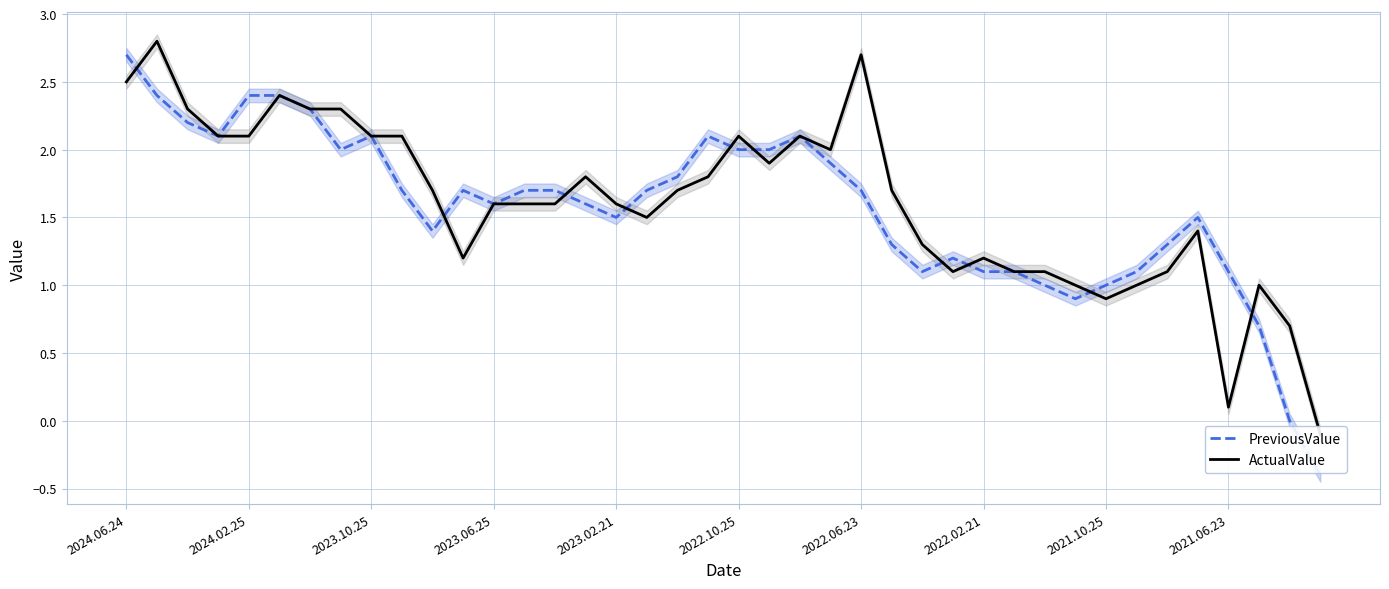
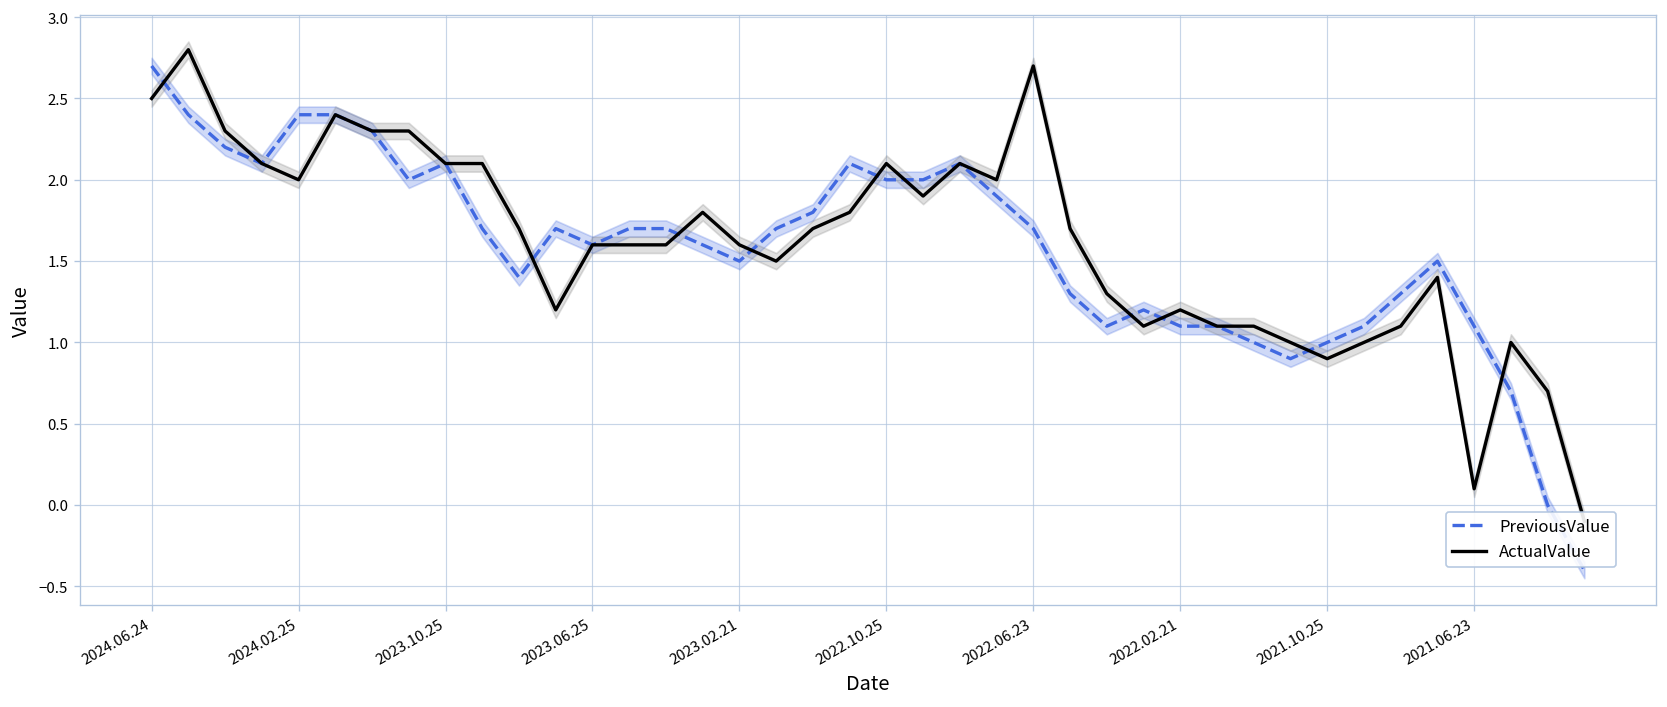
ActualValue, 2024.02.25: 2.1 -> 2.0
